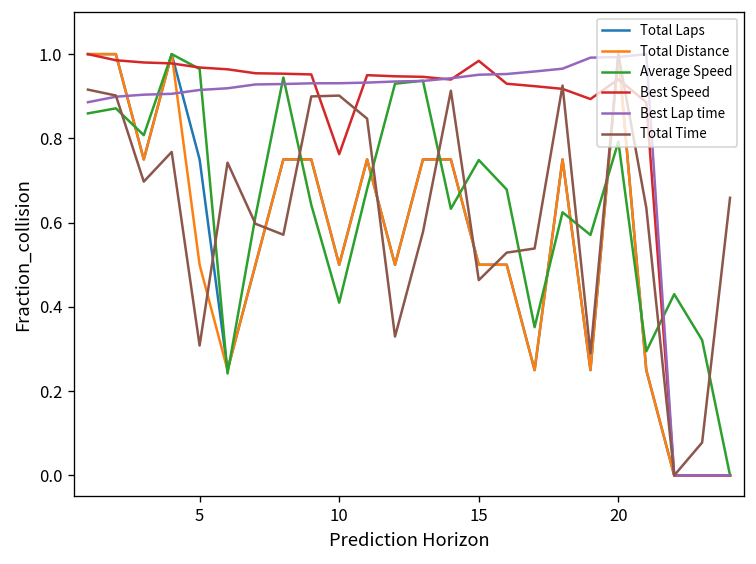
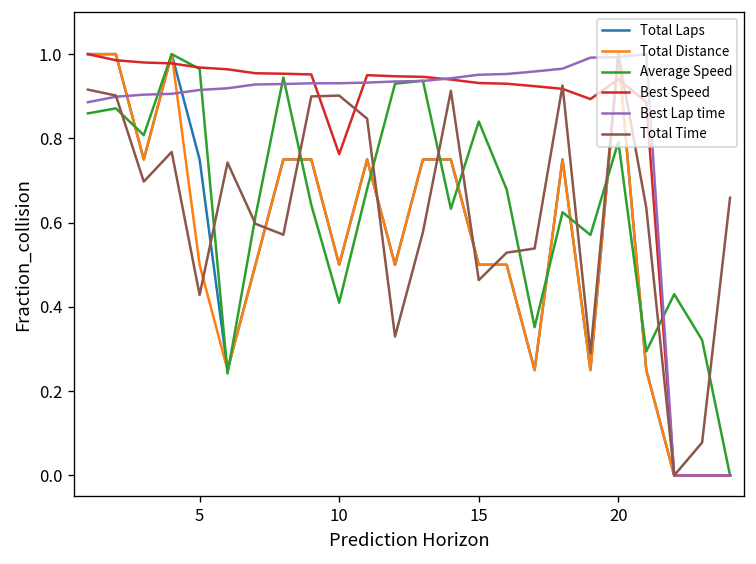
Total Time, 5: 0.31 -> 0.43
Average Speed, 15: 0.75 -> 0.84
Best Speed, 15: 0.98 -> 0.93
